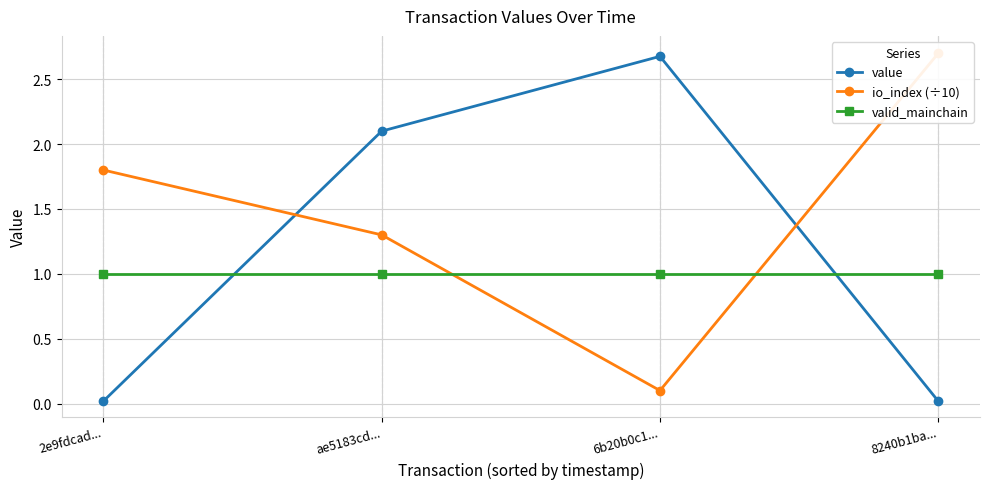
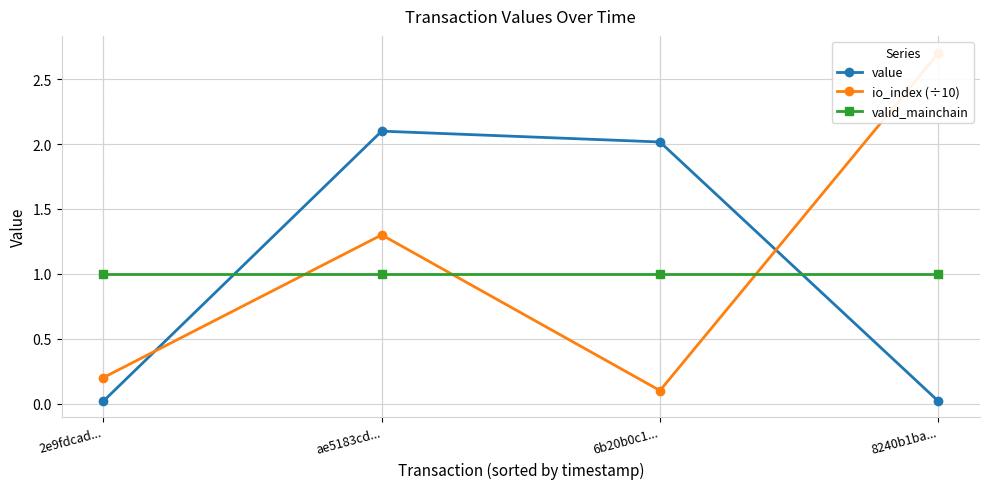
io_index (÷10), 2e9fdcad...: 1.80 -> 0.20
value, 6b20b0c1...: 2.68 -> 2.02
